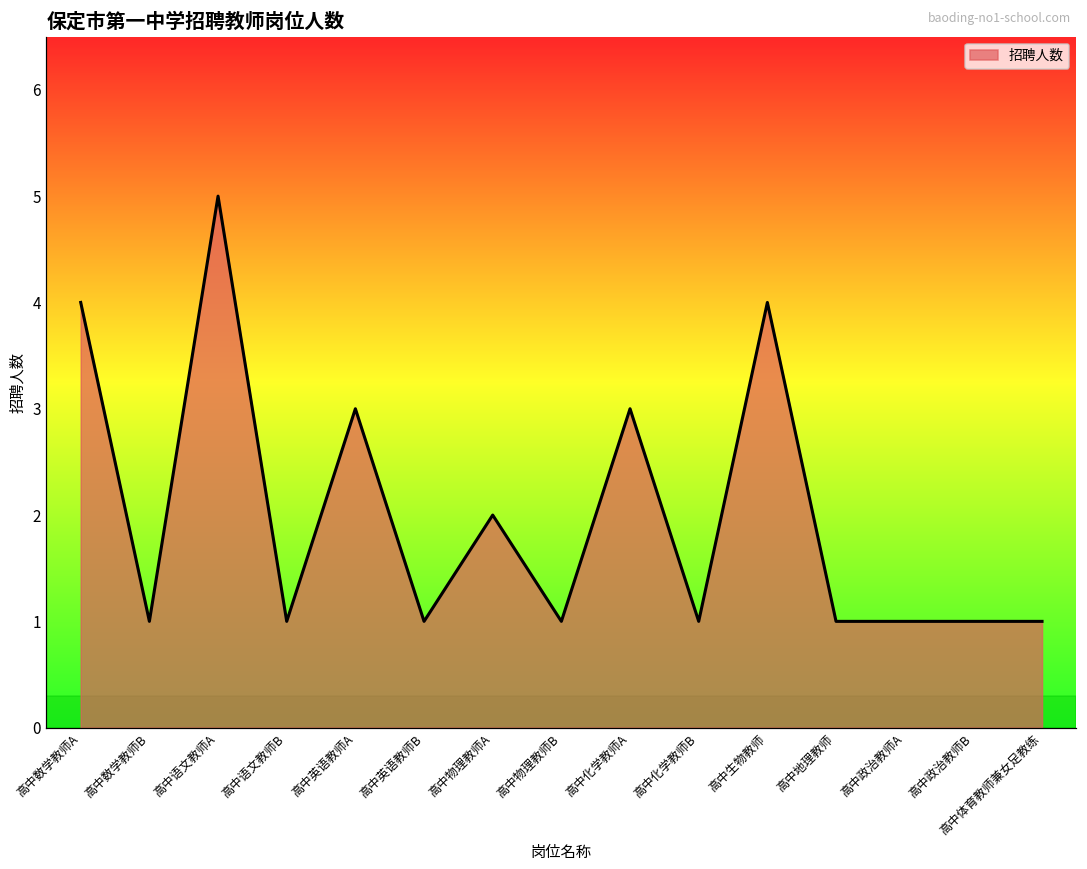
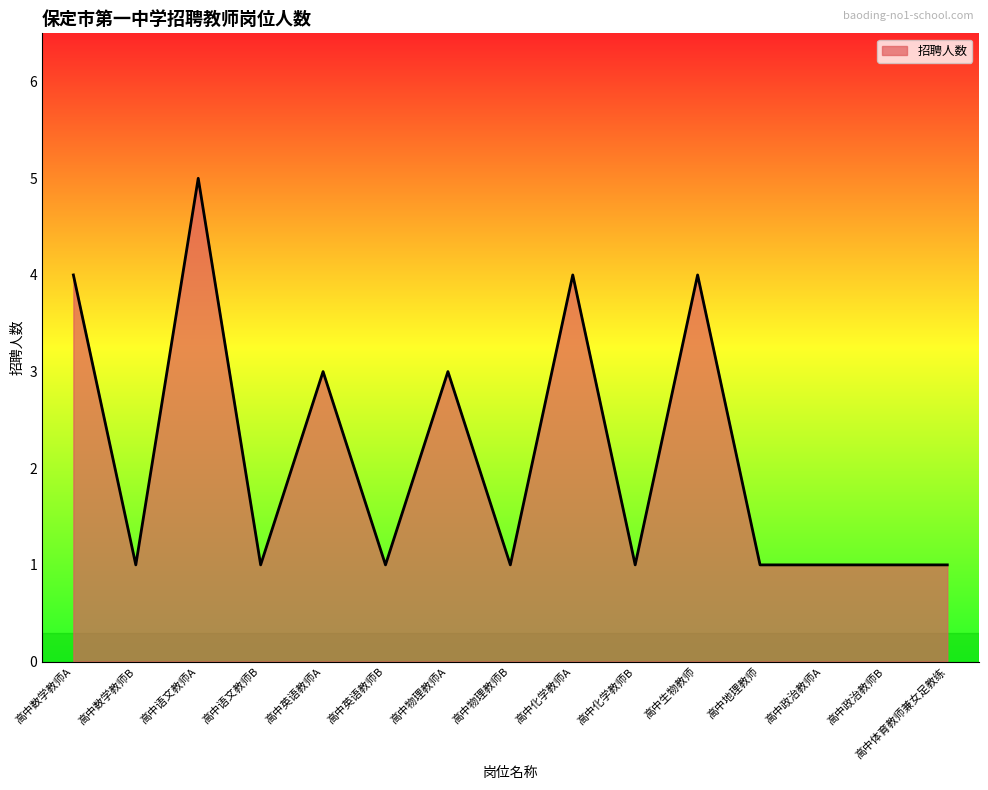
高中物理教师A: 2 -> 3
高中化学教师A: 3 -> 4
